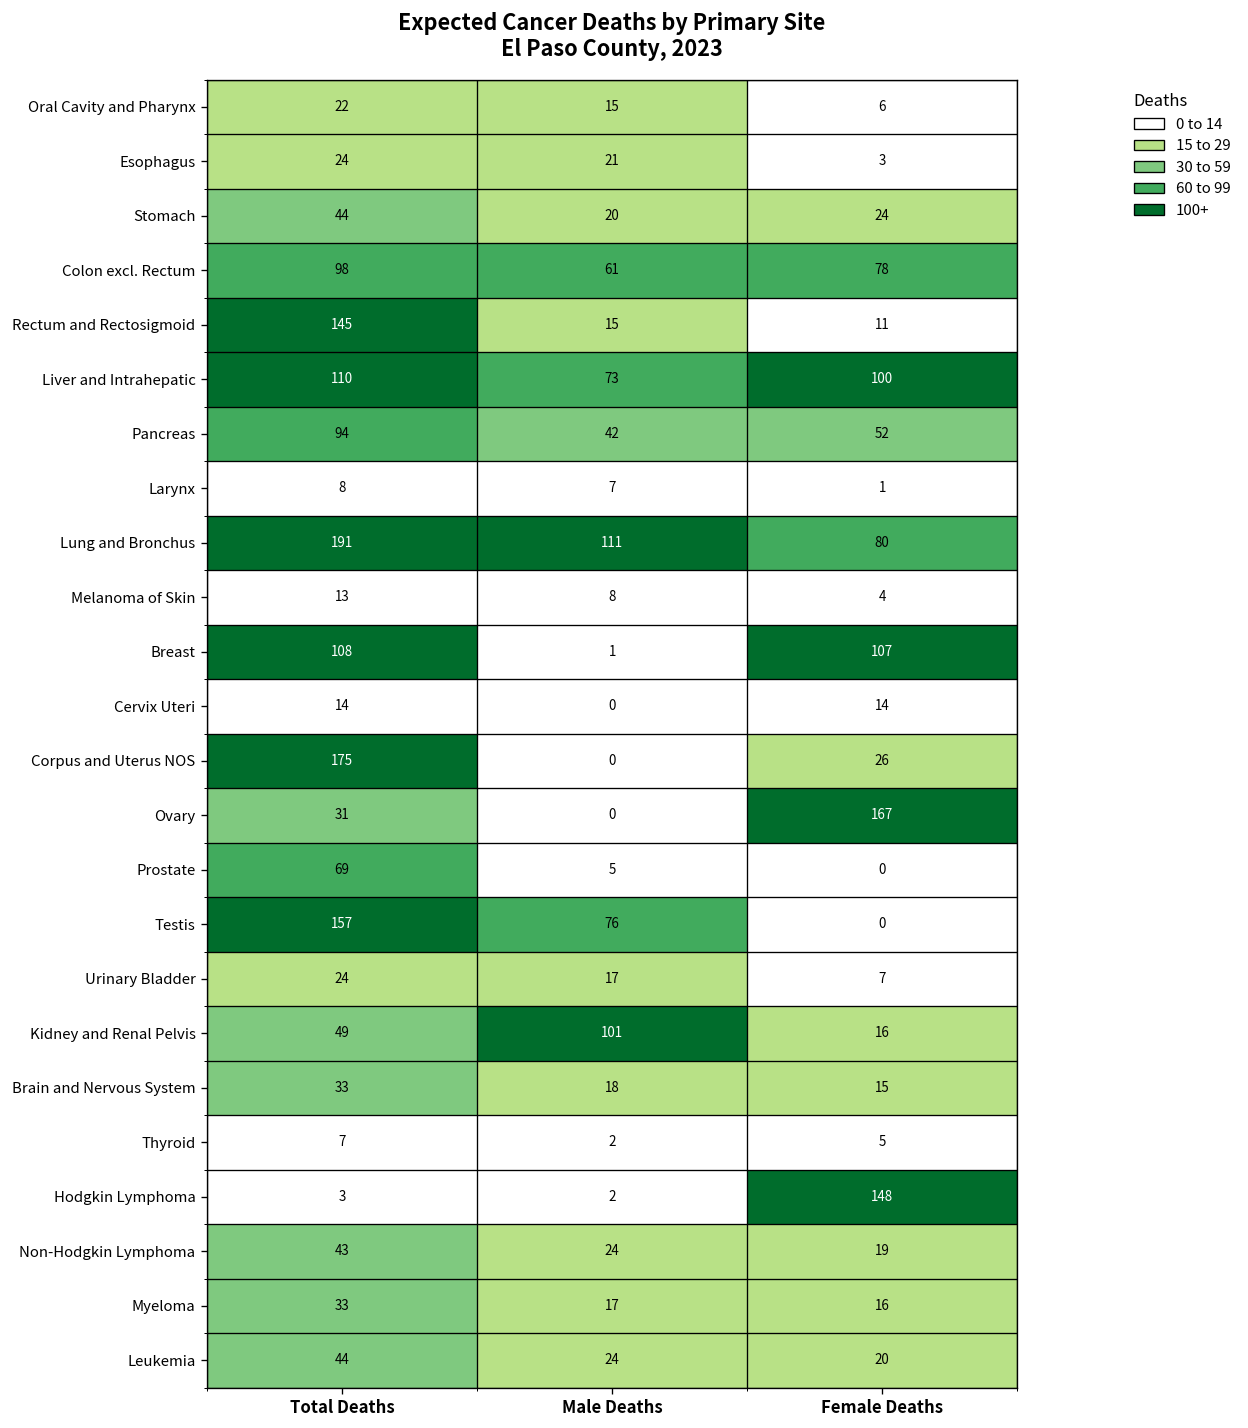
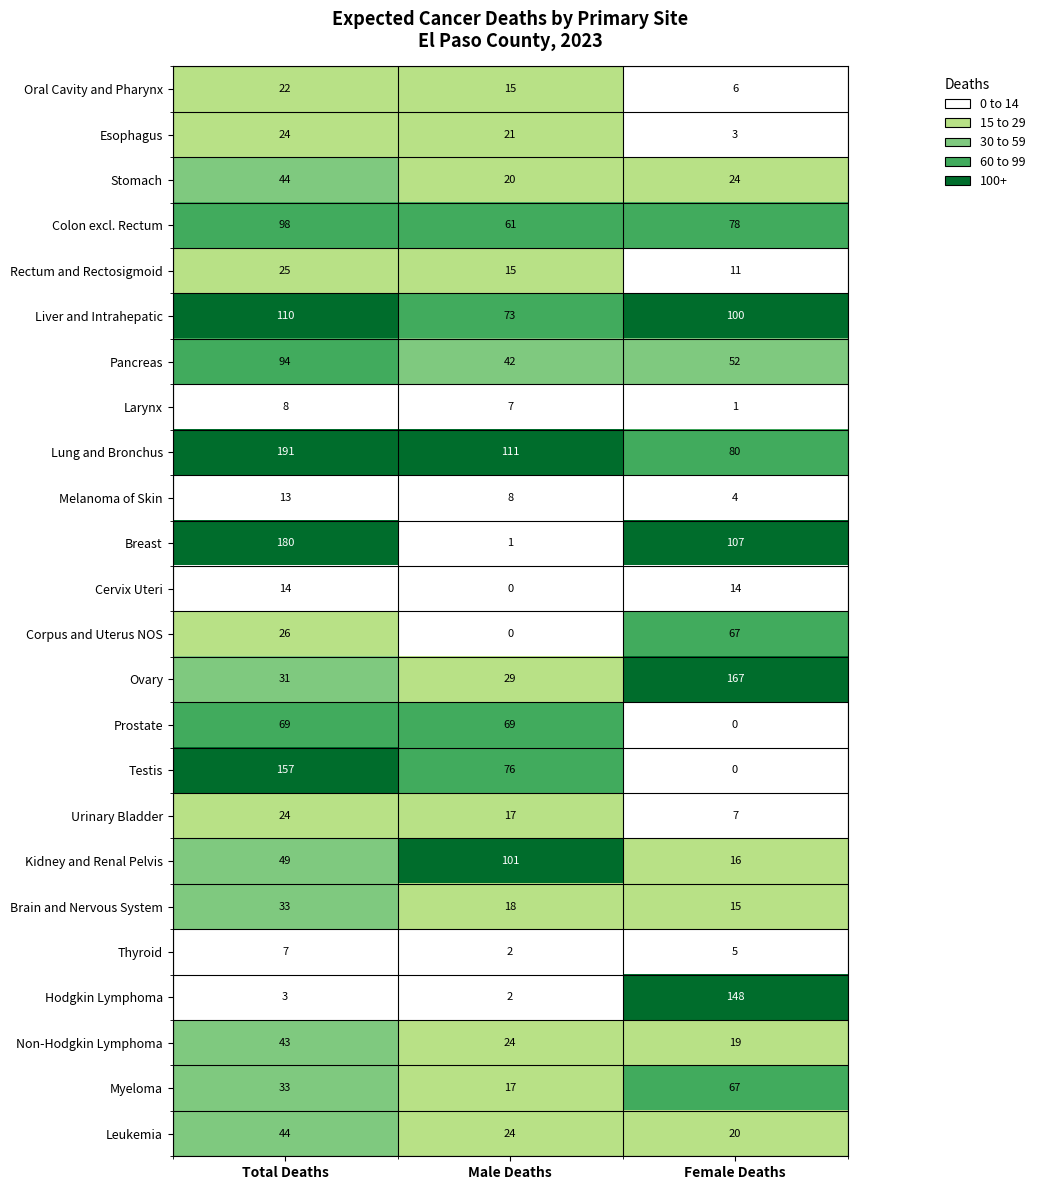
Rectum and Rectosigmoid, Total Deaths: 145 -> 25
Breast, Total Deaths: 108 -> 180
Corpus and Uterus NOS, Total Deaths: 175 -> 26
Corpus and Uterus NOS, Female Deaths: 26 -> 67
Ovary, Male Deaths: 0 -> 29
Prostate, Male Deaths: 5 -> 69
Myeloma, Female Deaths: 16 -> 67
